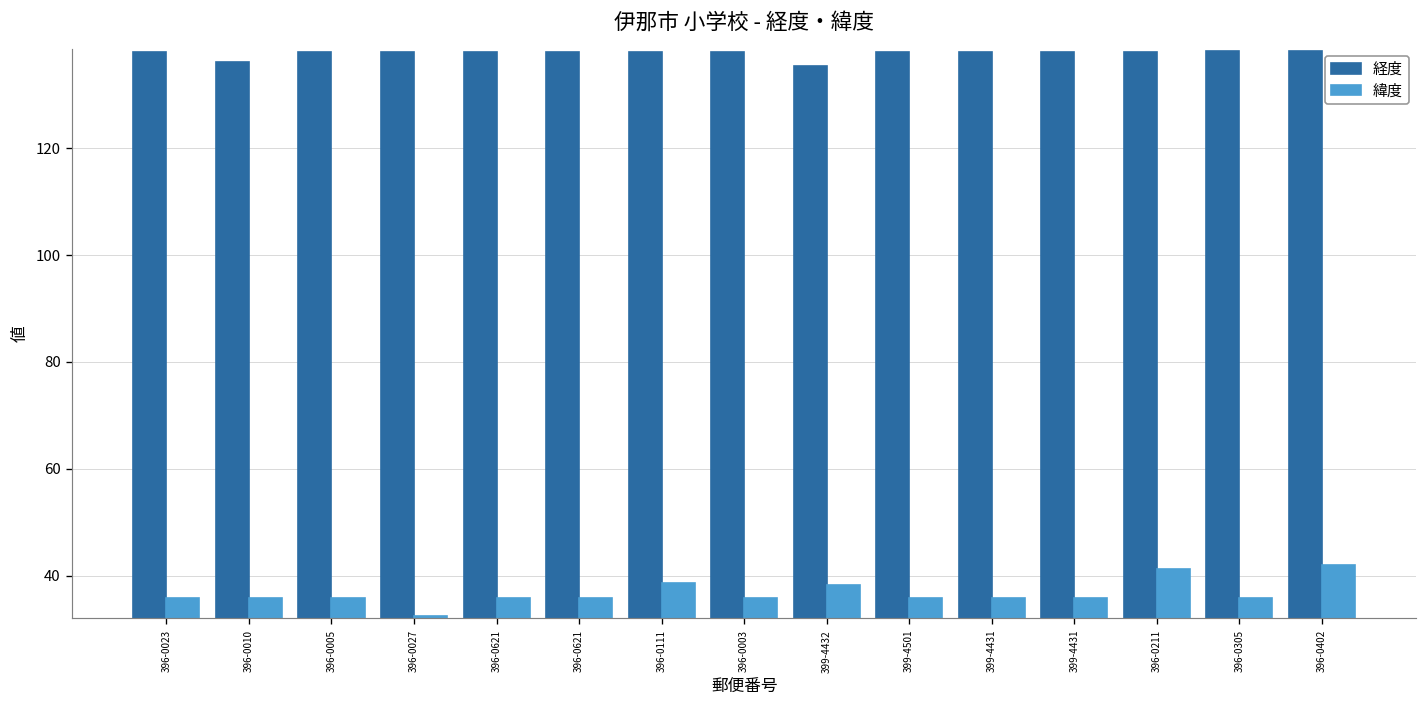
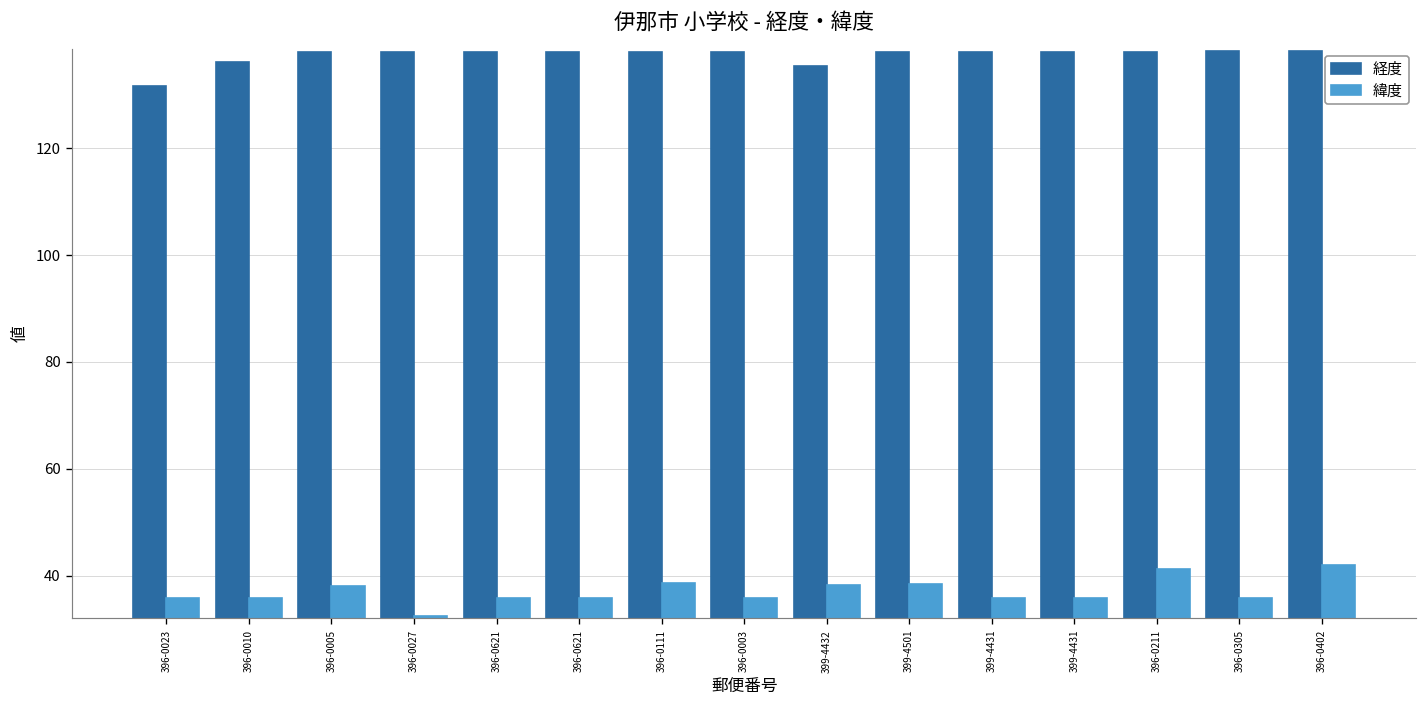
経度, 396-0023: 138 -> 132
緯度, 396-0005: 36 -> 38
緯度, 399-4501: 36 -> 39
